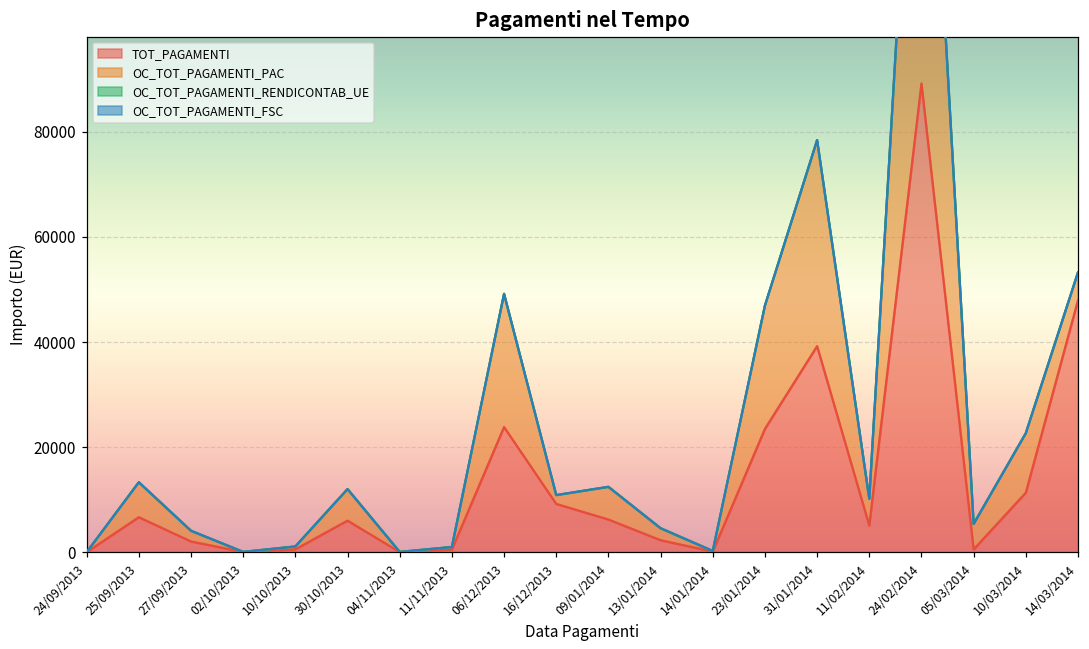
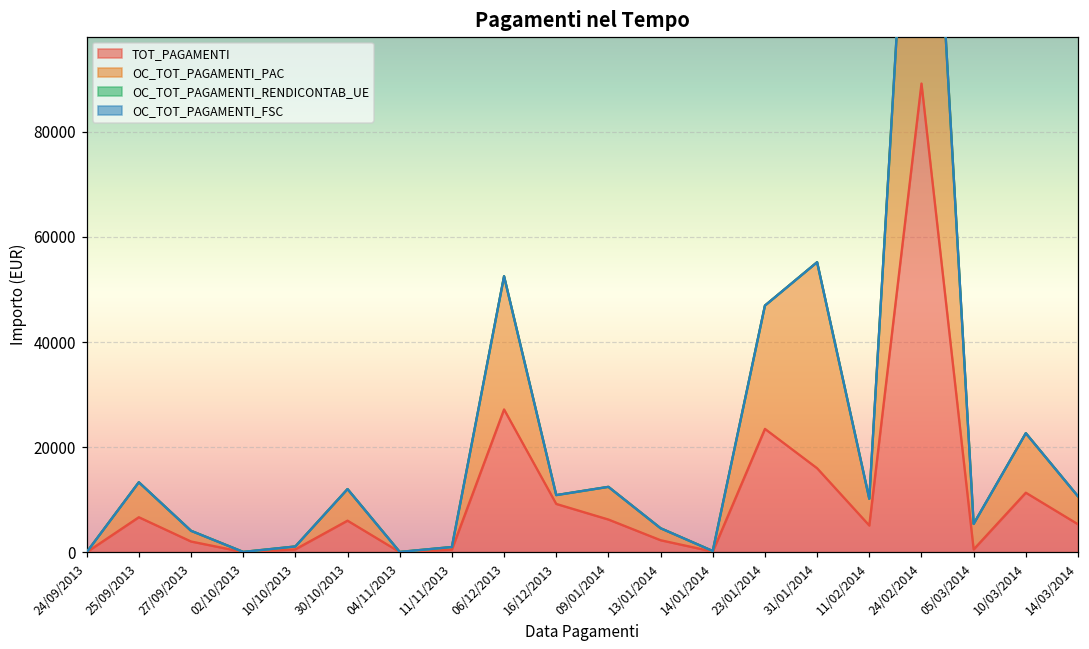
TOT_PAGAMENTI, 06/12/2013: 24000 -> 27000
TOT_PAGAMENTI, 31/01/2014: 39000 -> 16000
TOT_PAGAMENTI, 14/03/2014: 48000 -> 5000
